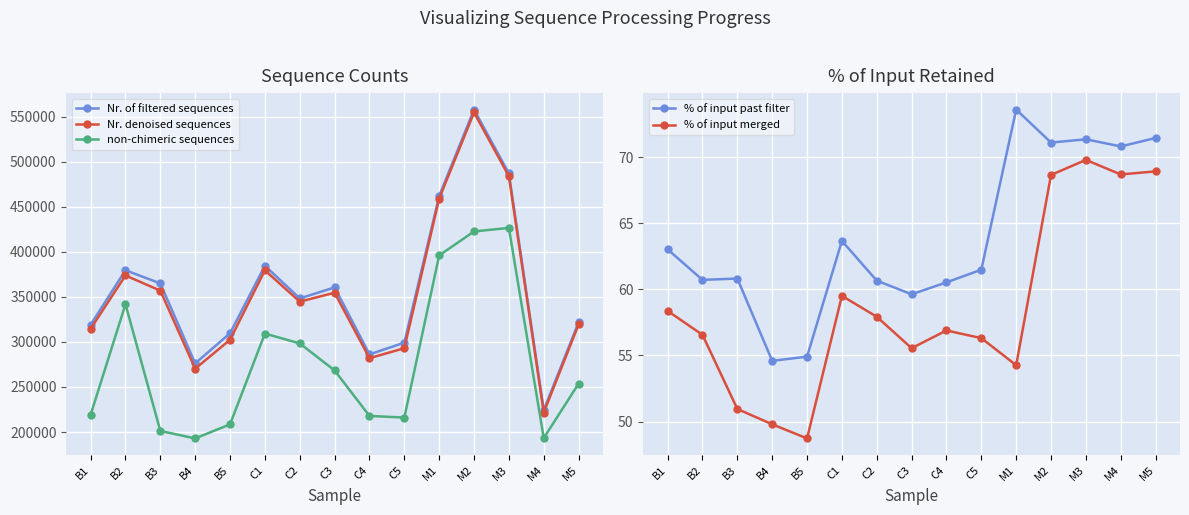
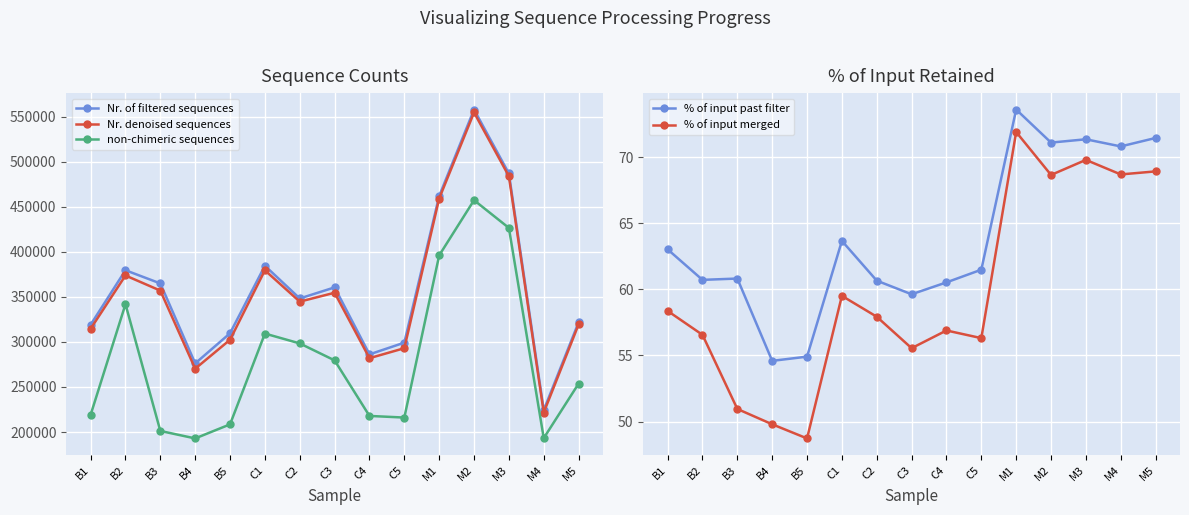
Sequence Counts, non-chimeric sequences, C3: 270000 -> 280000
Sequence Counts, non-chimeric sequences, M2: 420000 -> 460000
% of Input Retained, % of input merged, M1: 54.3 -> 71.9
